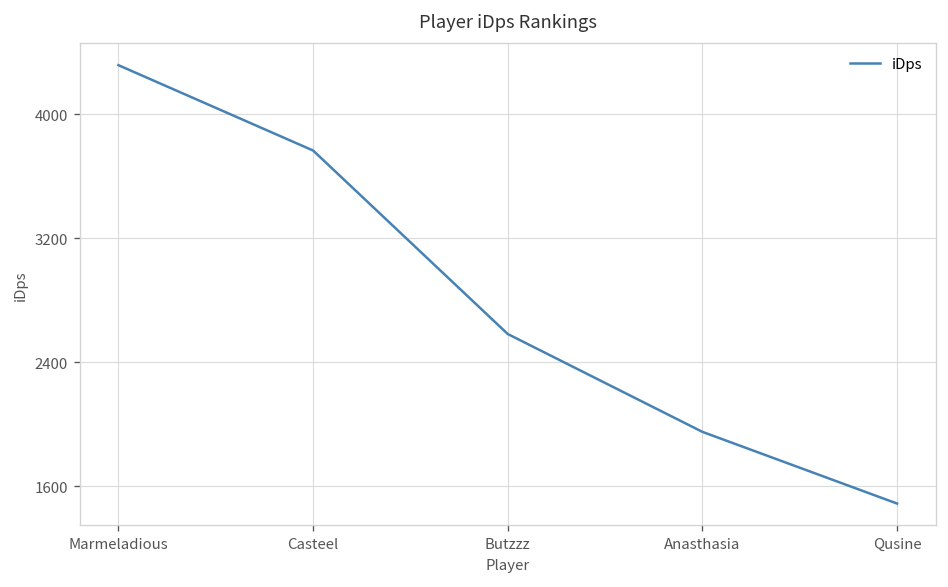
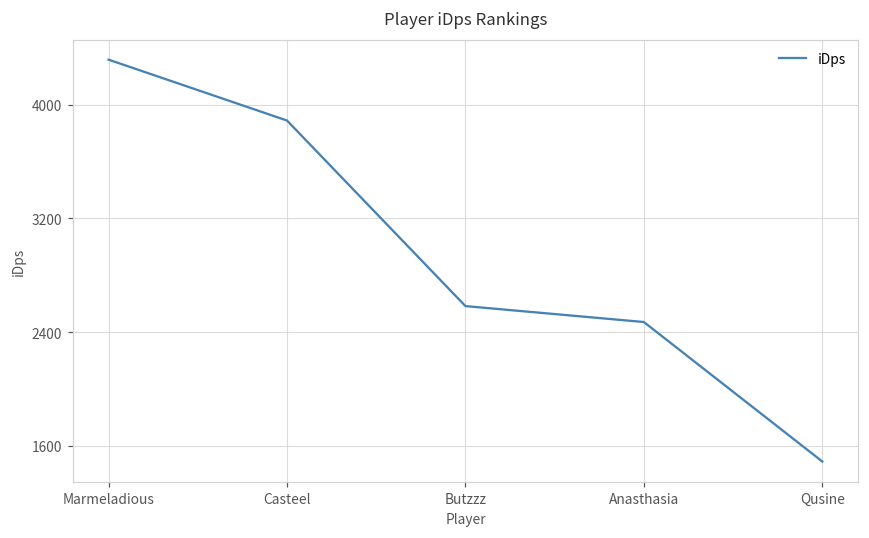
Casteel: 3770 -> 3890
Anasthasia: 1950 -> 2470
